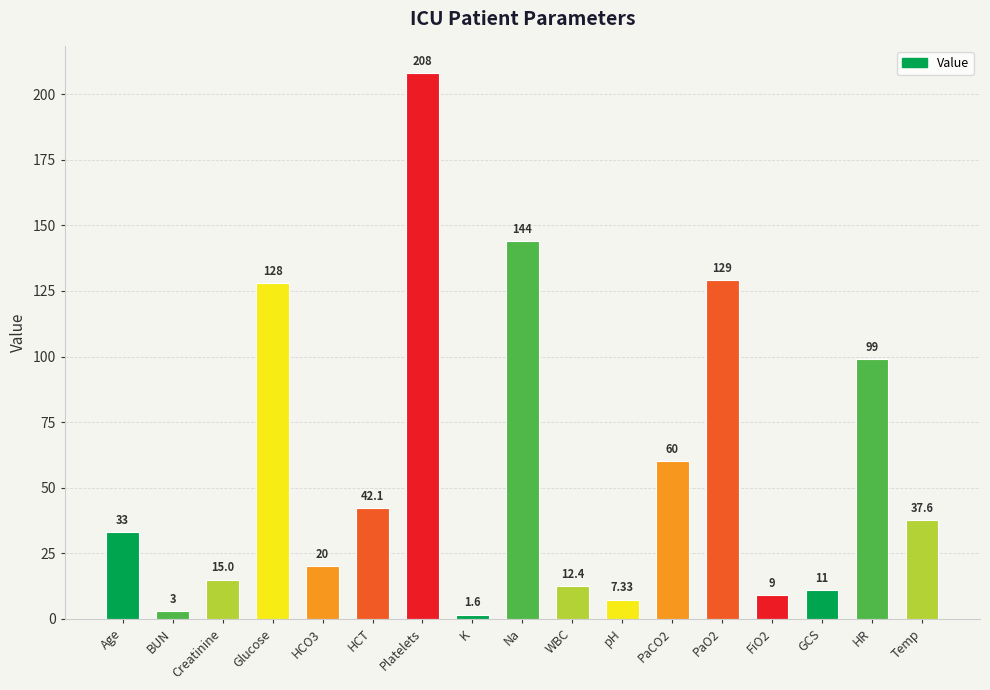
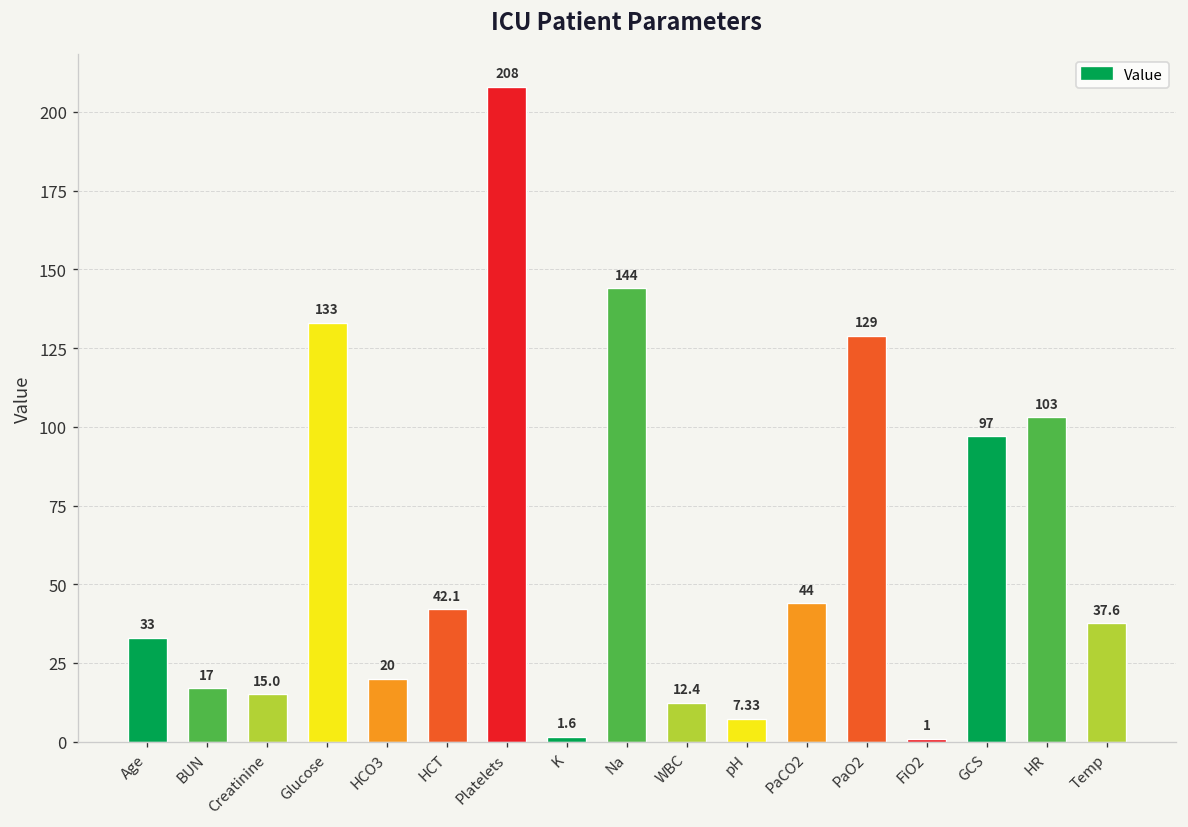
BUN: 3 -> 17
Glucose: 128 -> 133
PaCO2: 60 -> 44
FiO2: 9 -> 1
GCS: 11 -> 97
HR: 99 -> 103
